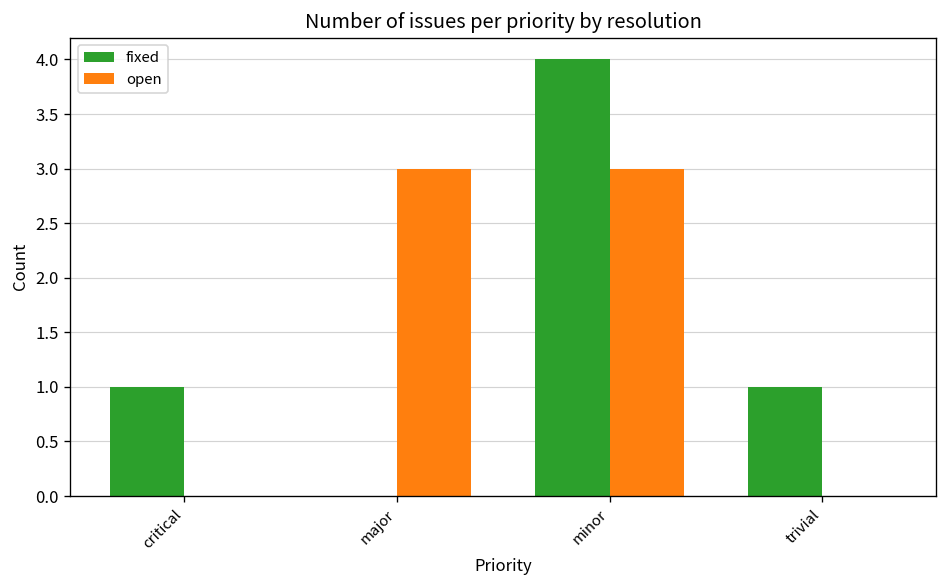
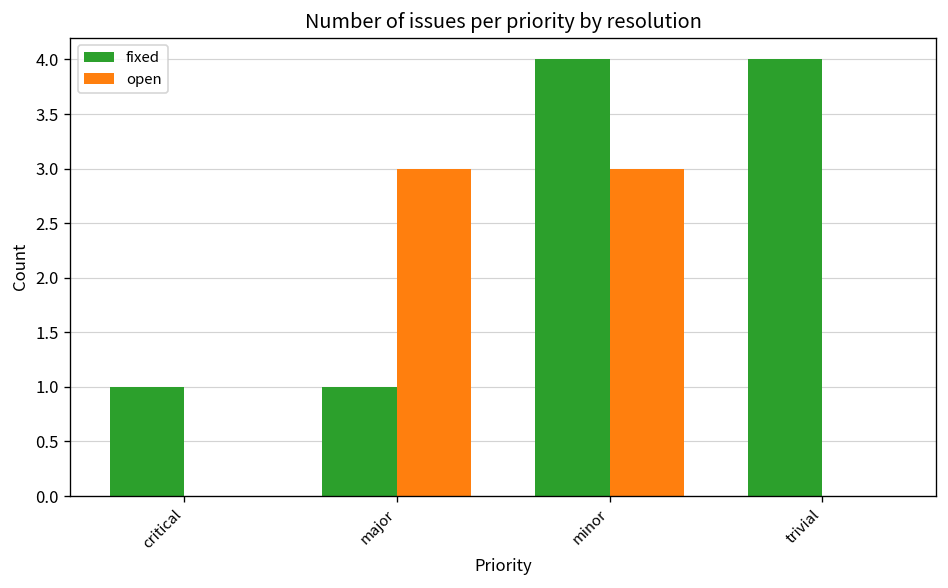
fixed, major: 0 -> 1
fixed, trivial: 1 -> 4
